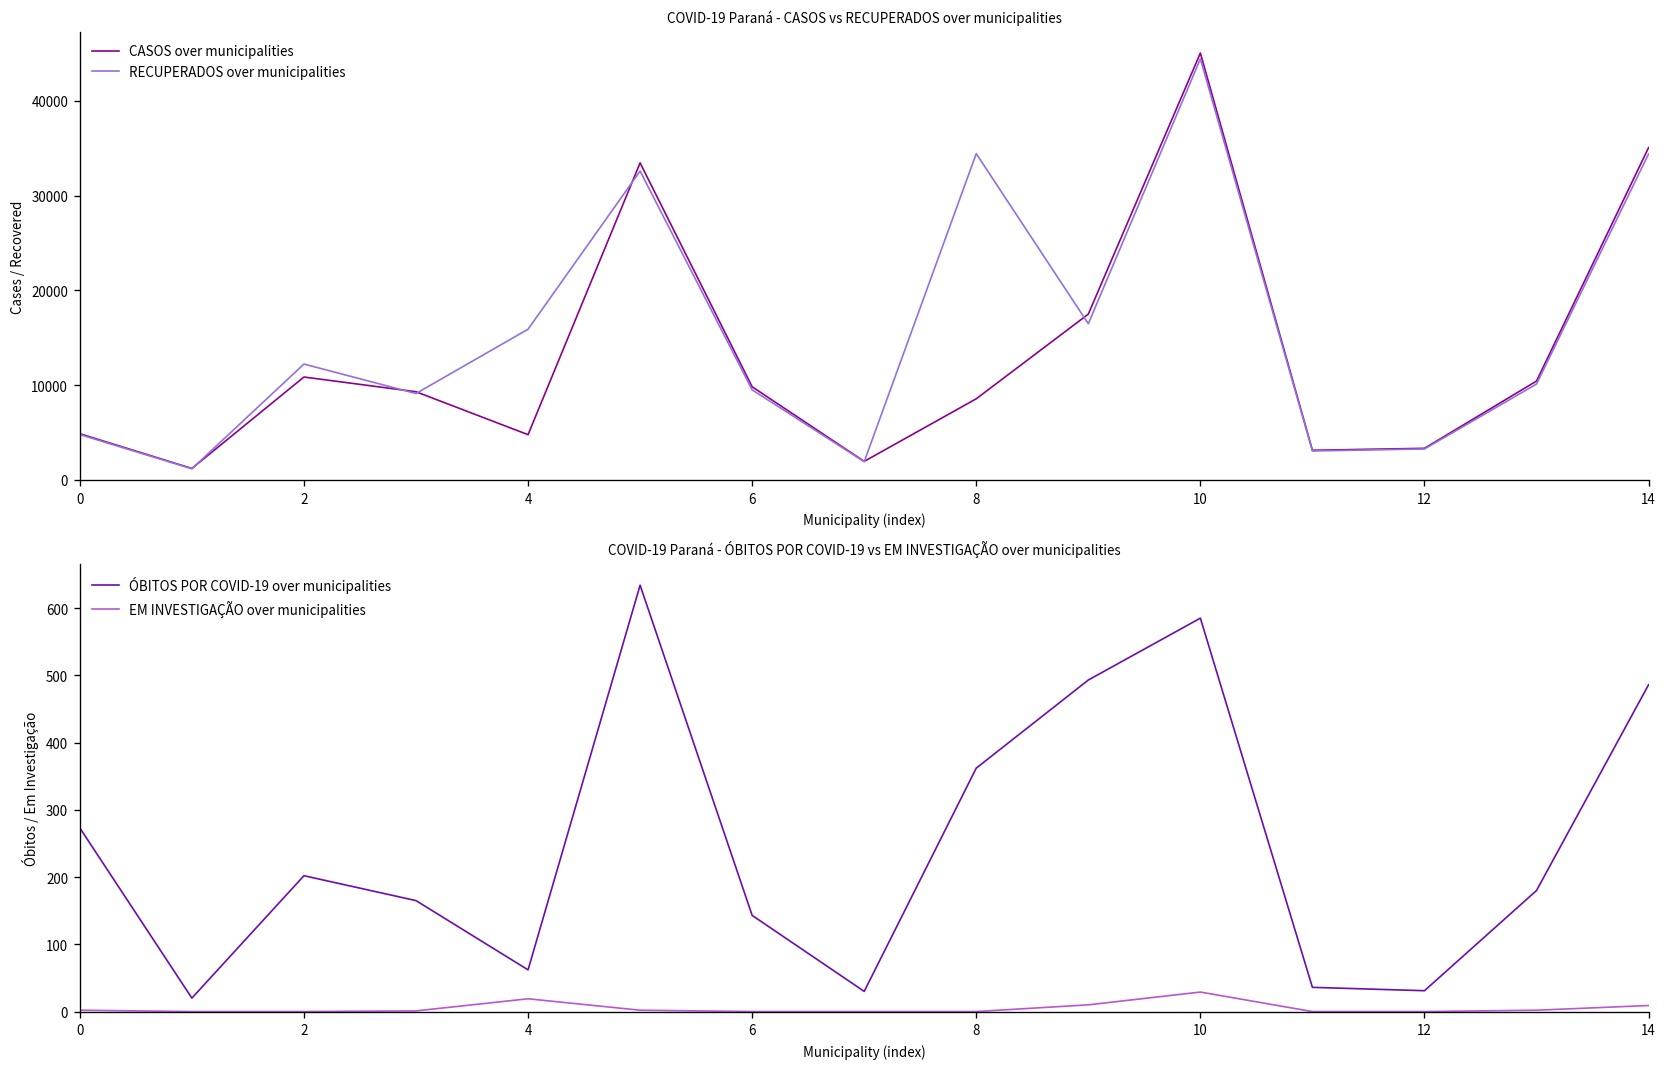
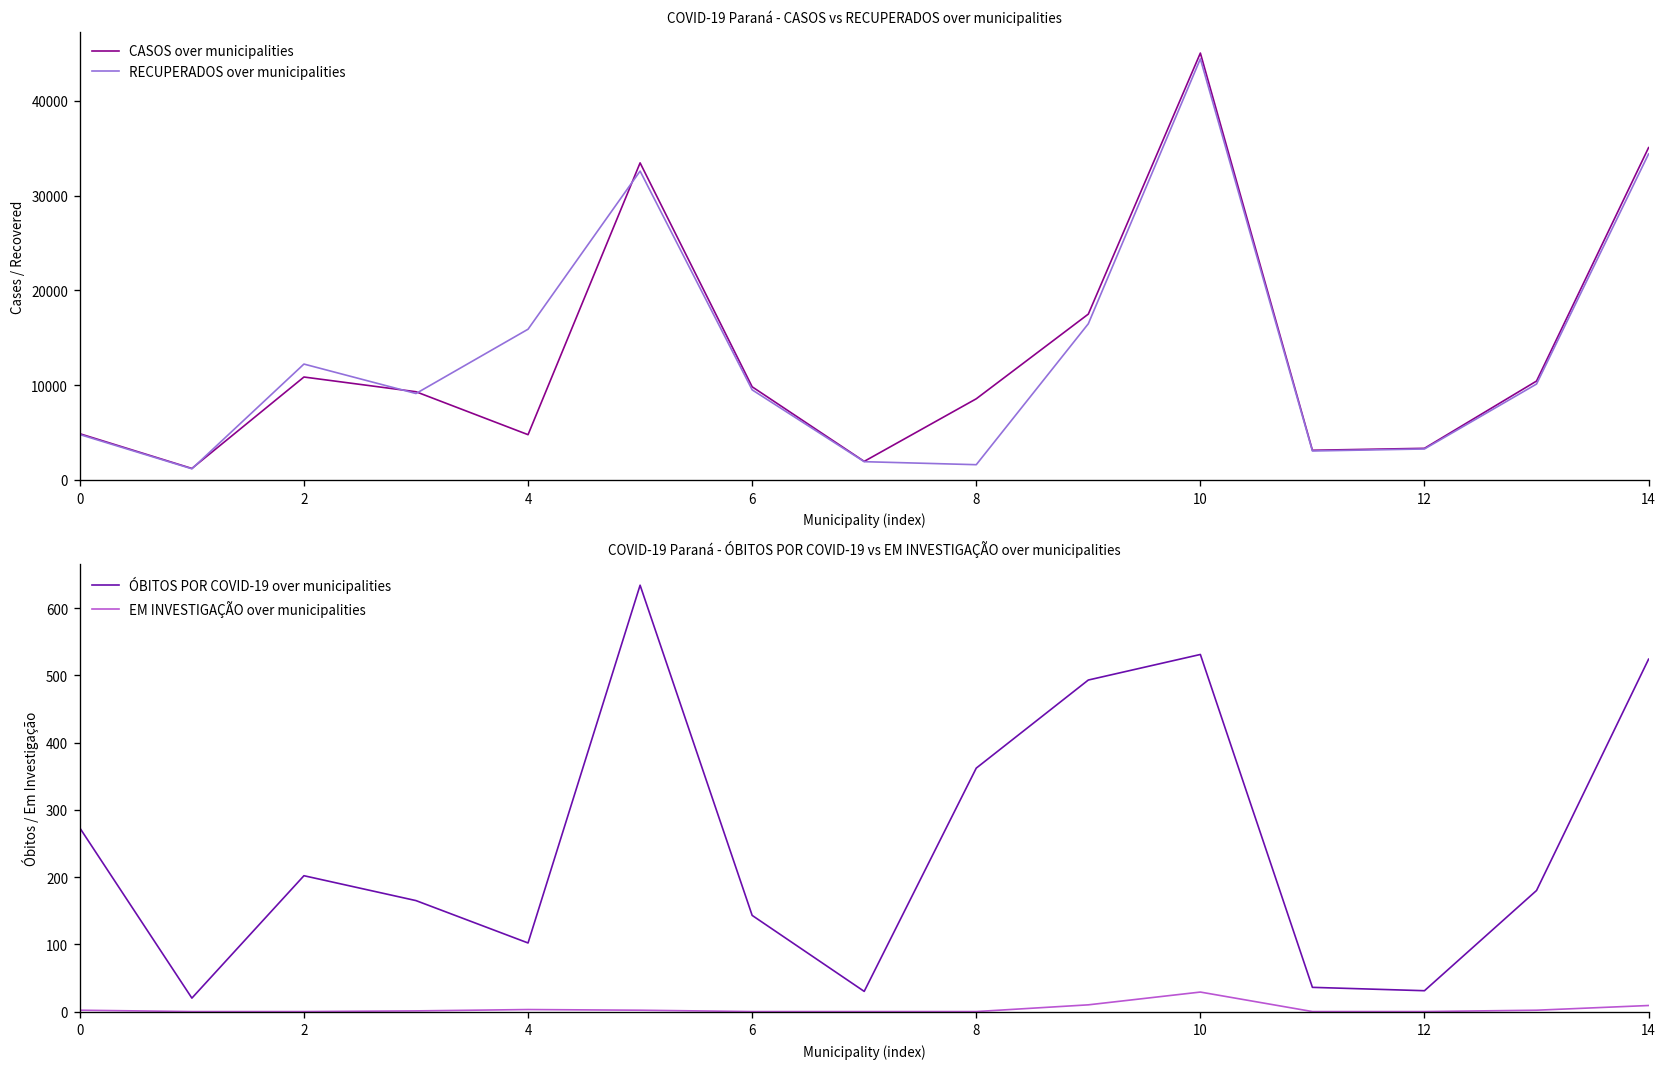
COVID-19 Paraná - CASOS vs RECUPERADOS over municipalities, RECUPERADOS over municipalities, 8: 34000 -> 2000
COVID-19 Paraná - ÓBITOS POR COVID-19 vs EM INVESTIGAÇÃO over municipalities, ÓBITOS POR COVID-19 over municipalities, 4: 60 -> 100
COVID-19 Paraná - ÓBITOS POR COVID-19 vs EM INVESTIGAÇÃO over municipalities, EM INVESTIGAÇÃO over municipalities, 4: 20 -> 0
COVID-19 Paraná - ÓBITOS POR COVID-19 vs EM INVESTIGAÇÃO over municipalities, ÓBITOS POR COVID-19 over municipalities, 10: 590 -> 530
COVID-19 Paraná - ÓBITOS POR COVID-19 vs EM INVESTIGAÇÃO over municipalities, ÓBITOS POR COVID-19 over municipalities, 14: 490 -> 520
